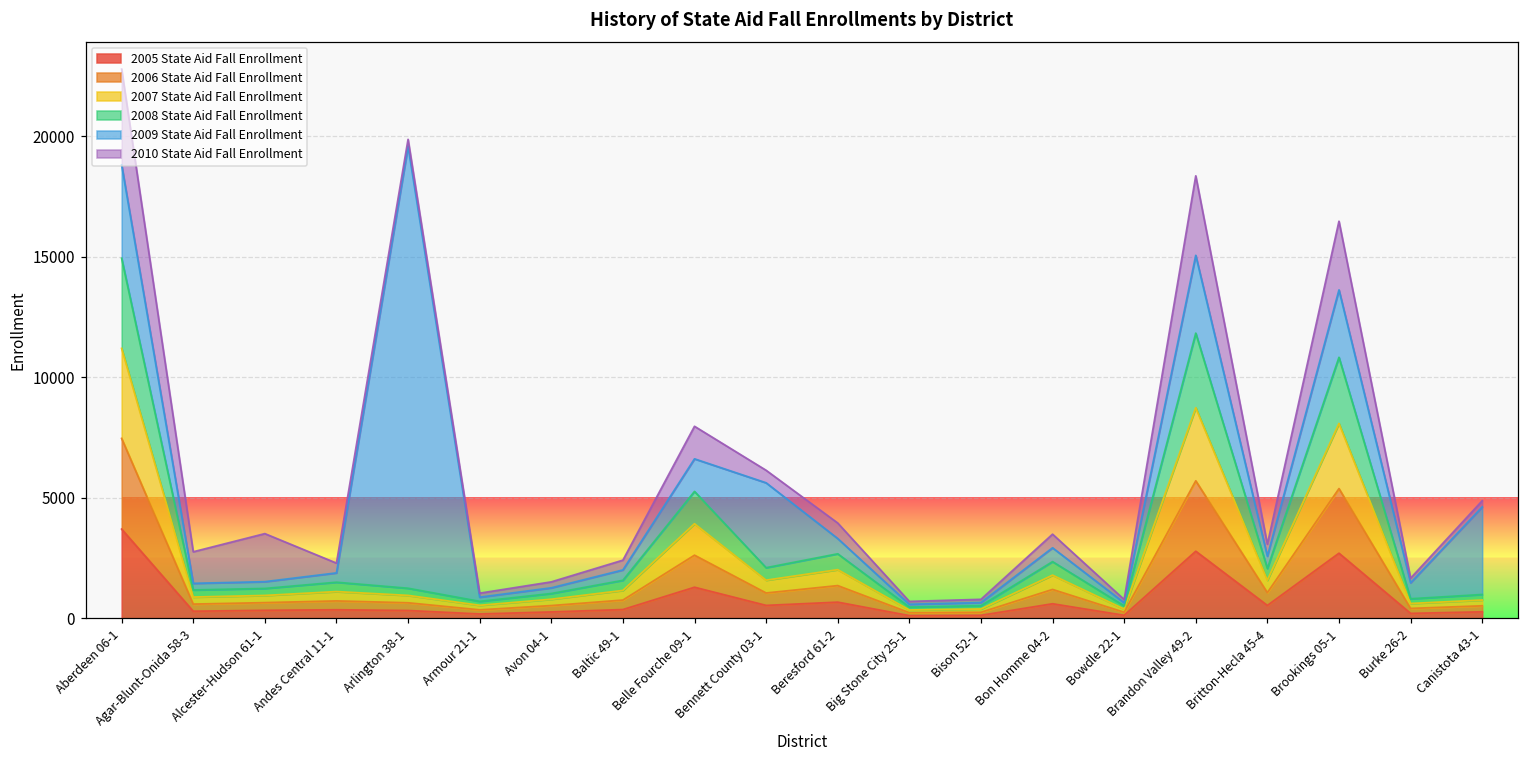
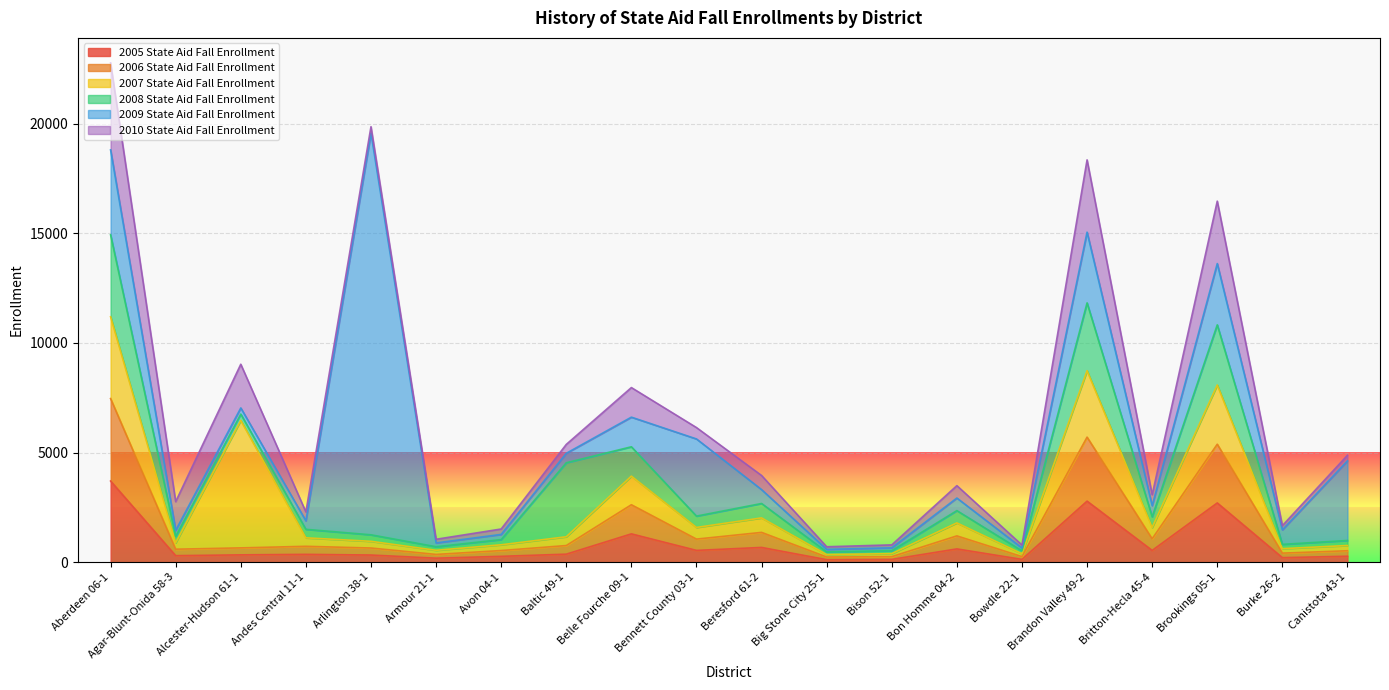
2007 State Aid Fall Enrollment, Alcester-Hudson 61-1: 300 -> 5800
2008 State Aid Fall Enrollment, Baltic 49-1: 400 -> 3400
